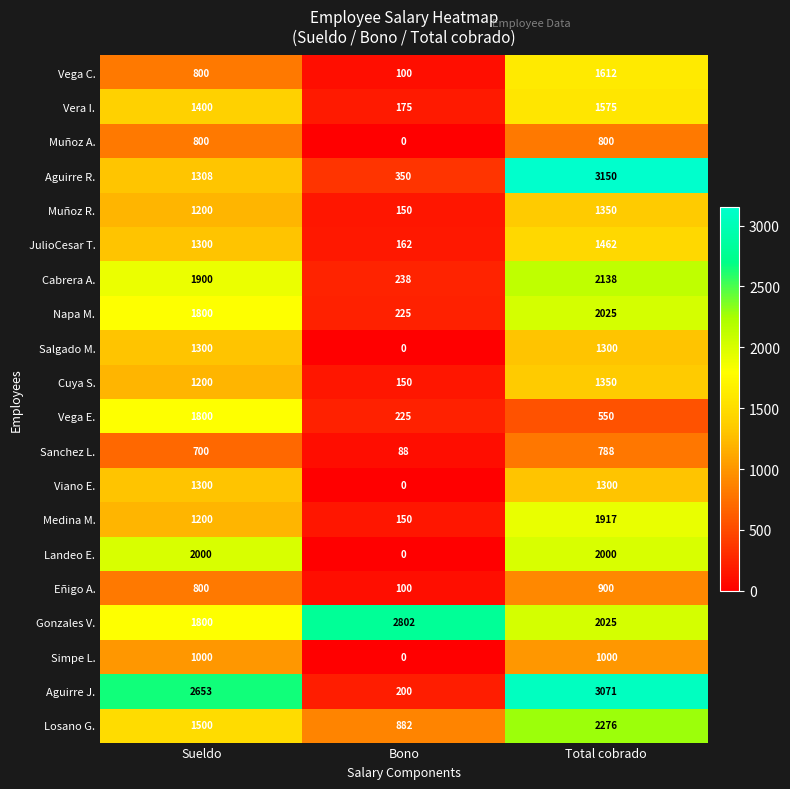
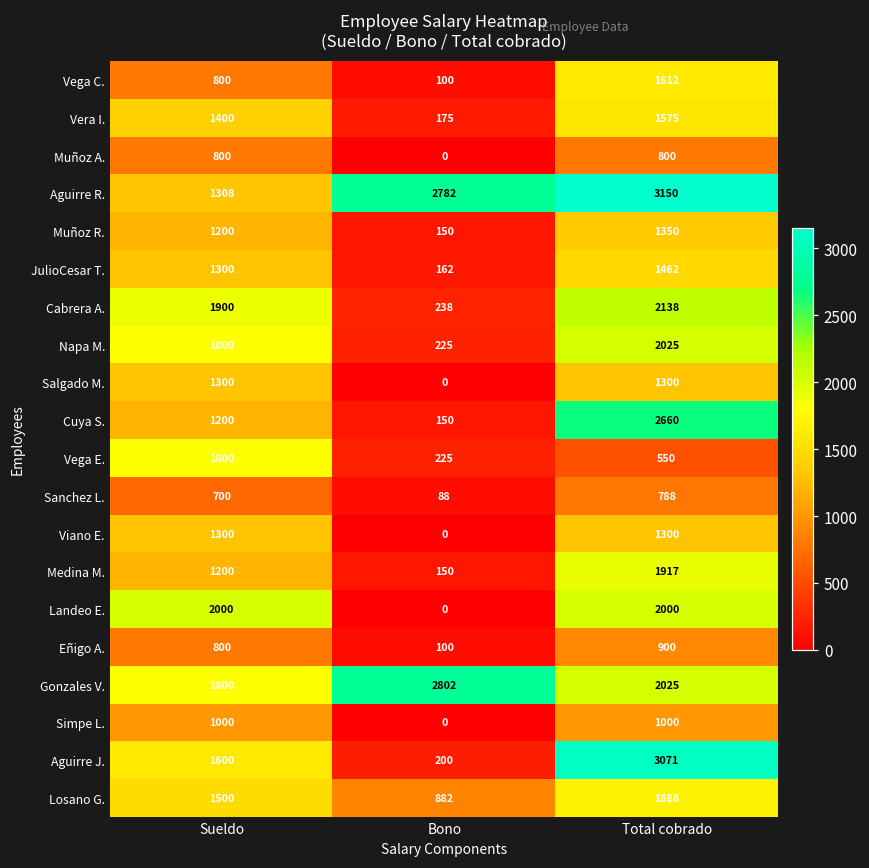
Aguirre R., Bono: 350 -> 2782
Cuya S., Total cobrado: 1350 -> 2660
Aguirre J., Sueldo: 2653 -> 1600
Losano G., Total cobrado: 2276 -> 1688
